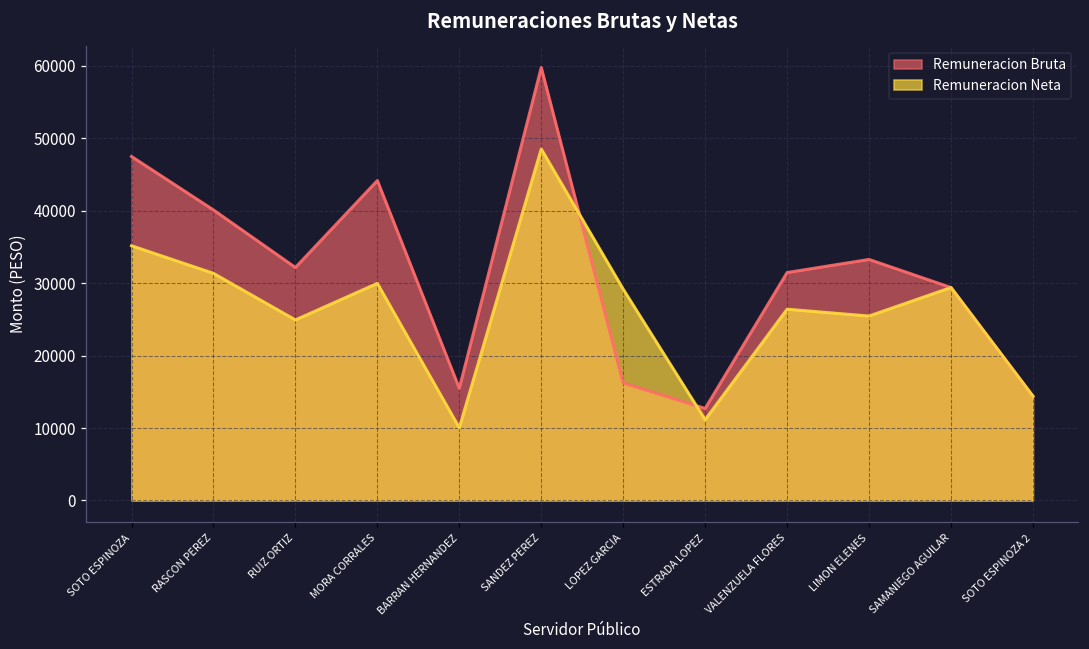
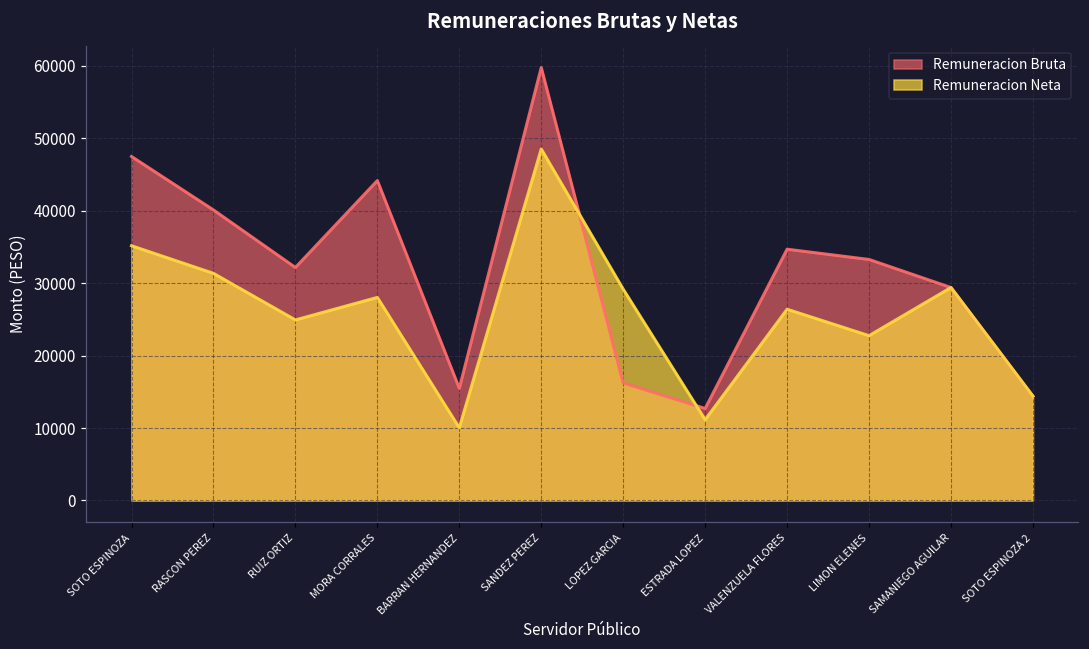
Remuneracion Neta, MORA CORRALES: 30000 -> 28000
Remuneracion Bruta, VALENZUELA FLORES: 31000 -> 35000
Remuneracion Neta, LIMON ELENES: 25000 -> 23000
